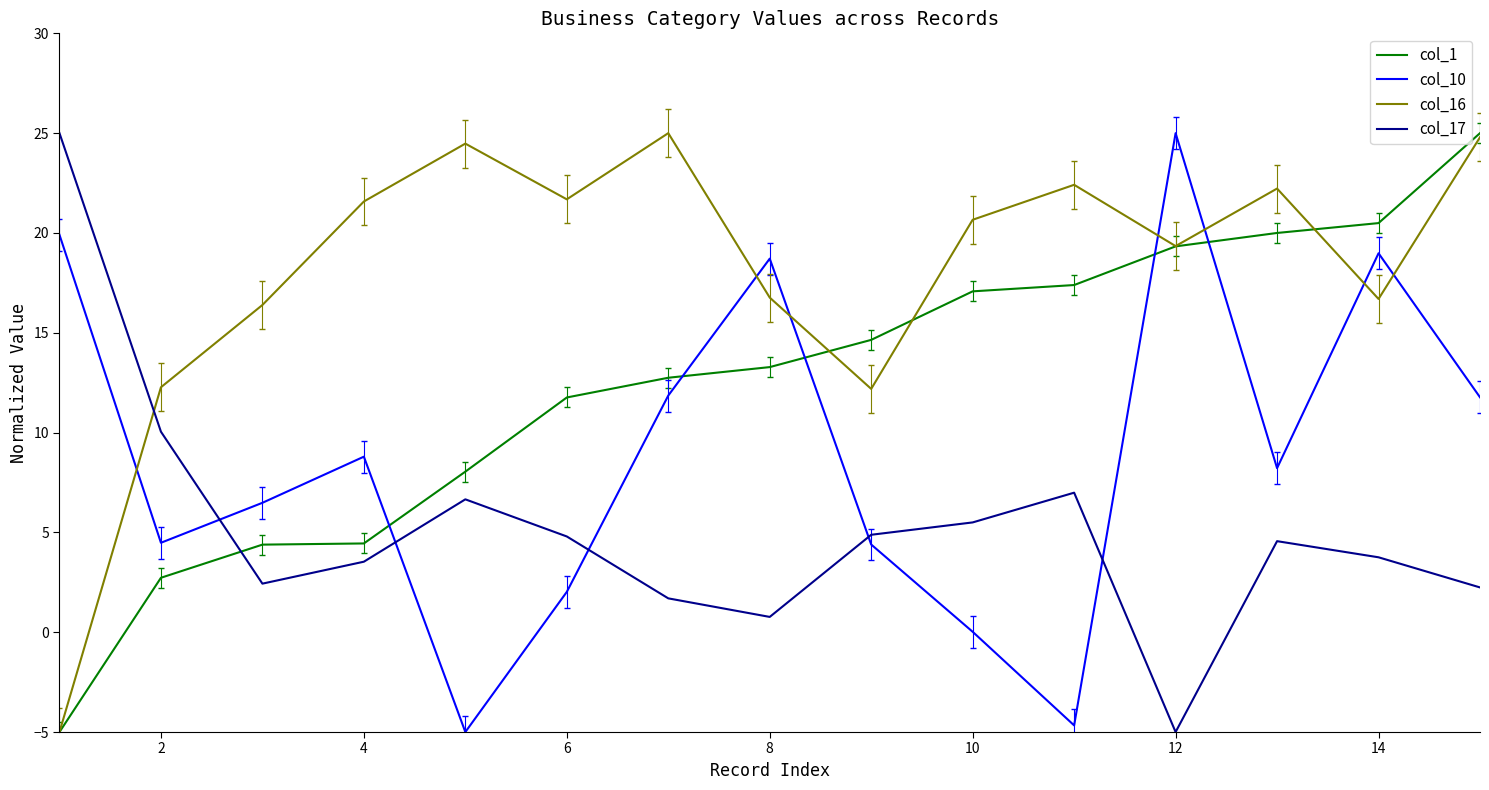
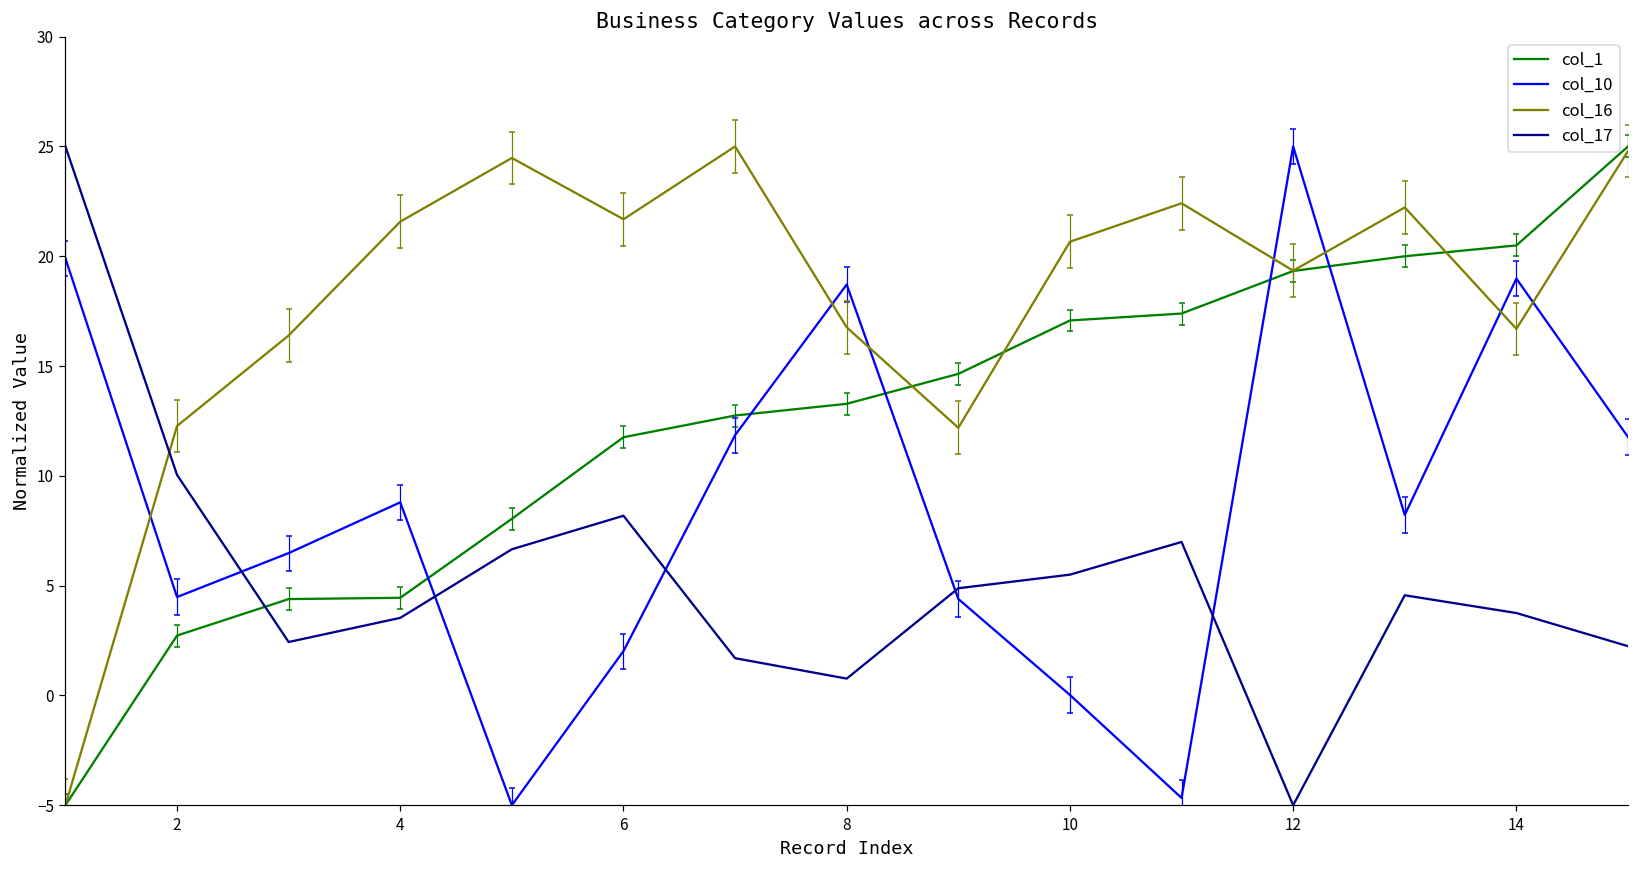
col_17, 6: 4.8 -> 8.2
